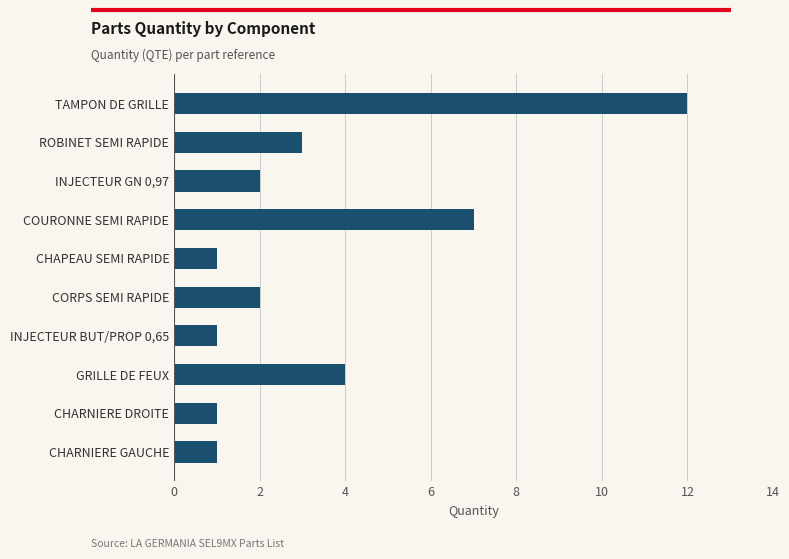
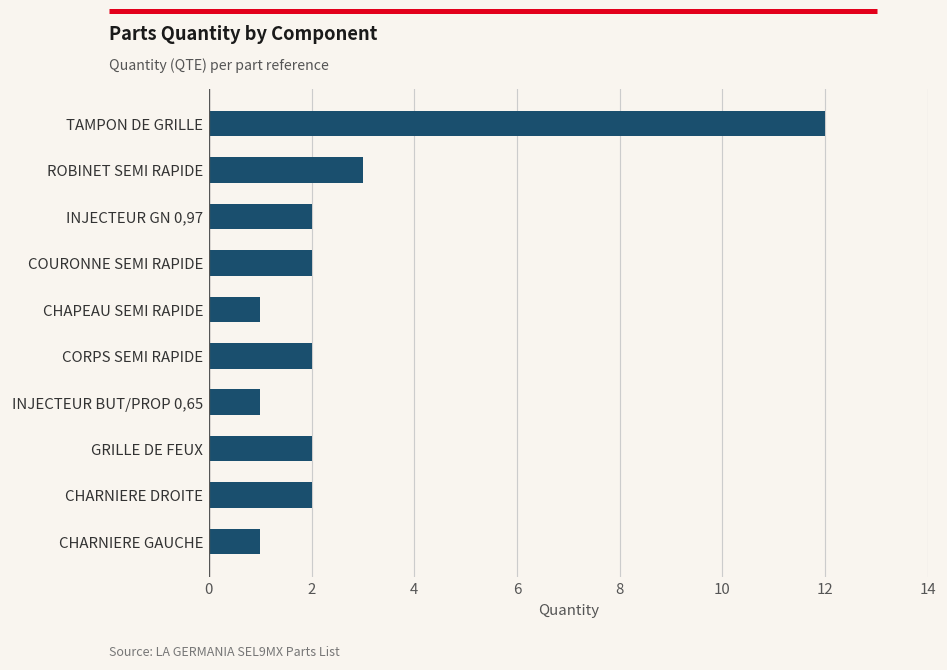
COURONNE SEMI RAPIDE: 7 -> 2
GRILLE DE FEUX: 4 -> 2
CHARNIERE DROITE: 1 -> 2
